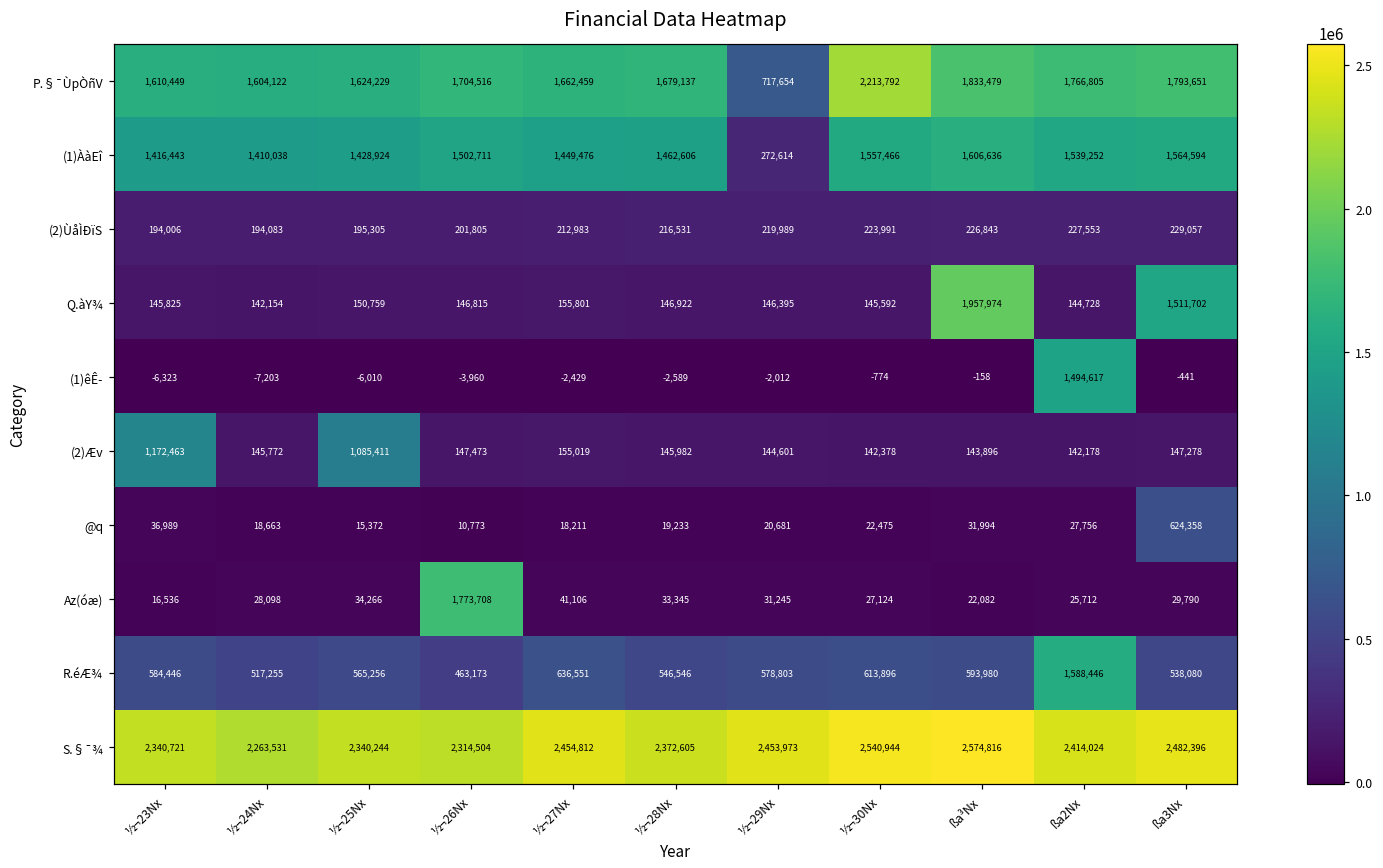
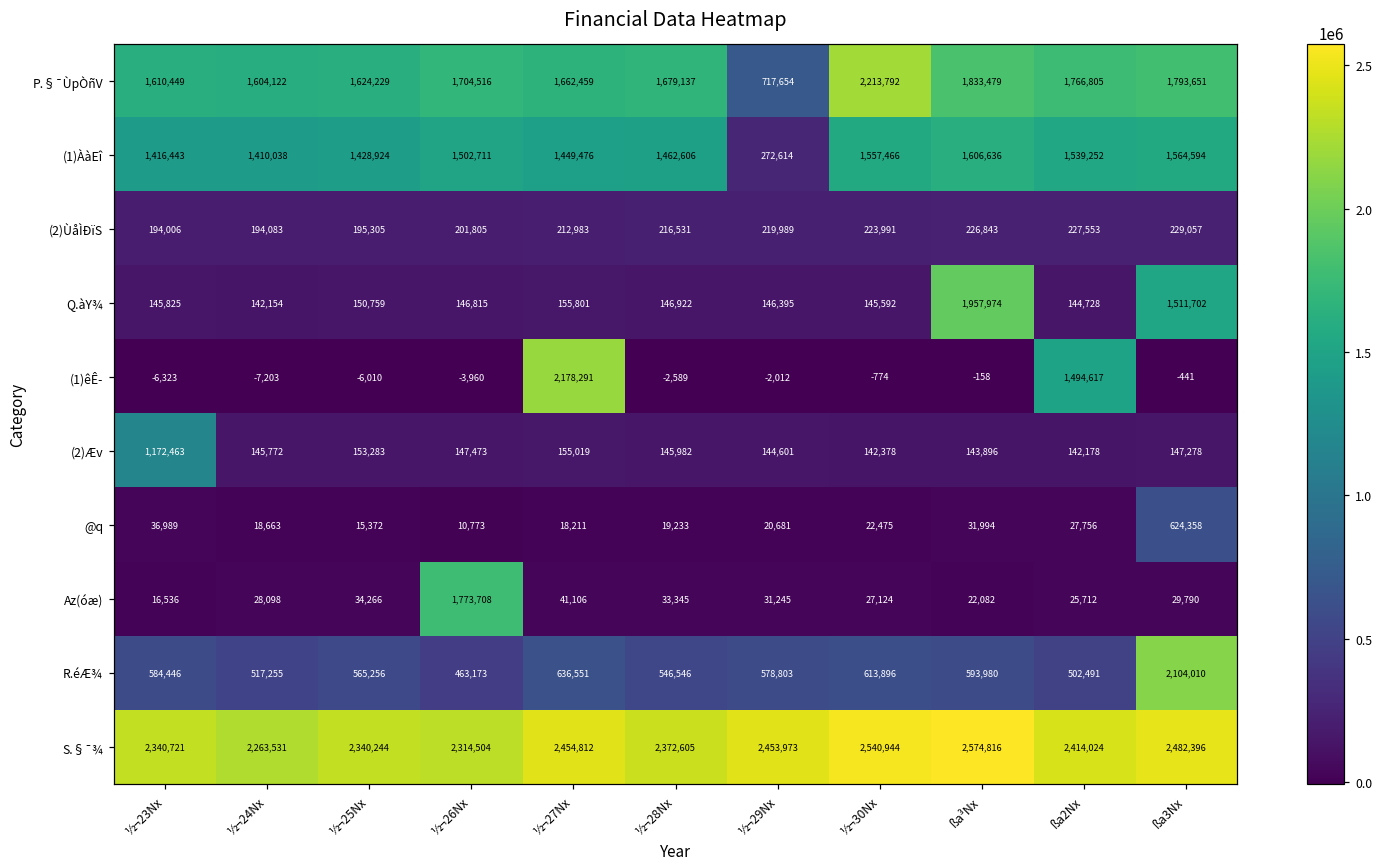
(1)êÊ­, ½¬27Nx: -2,429 -> 2,178,291
(2)Æv, ½¬25Nx: 1,085,411 -> 153,283
R.éÆ¾, ßa2Nx: 1,588,446 -> 502,491
R.éÆ¾, ßa3Nx: 538,080 -> 2,104,010
